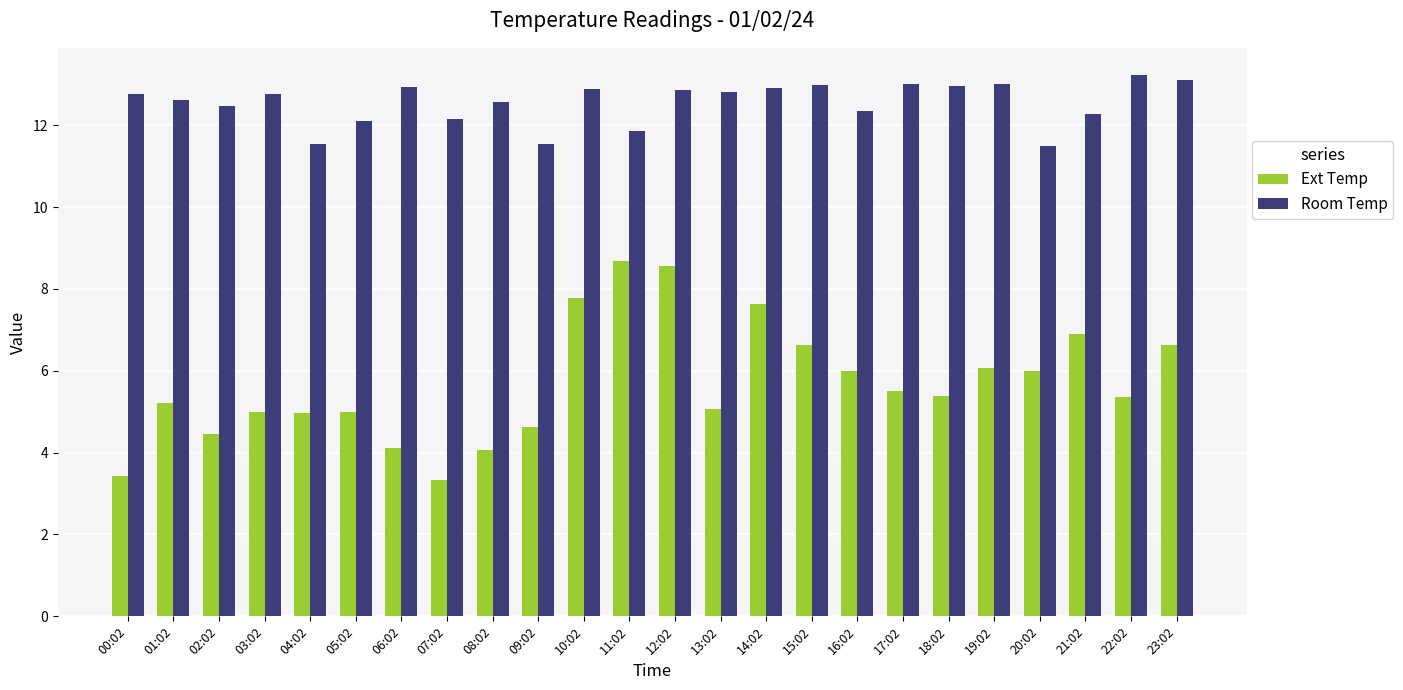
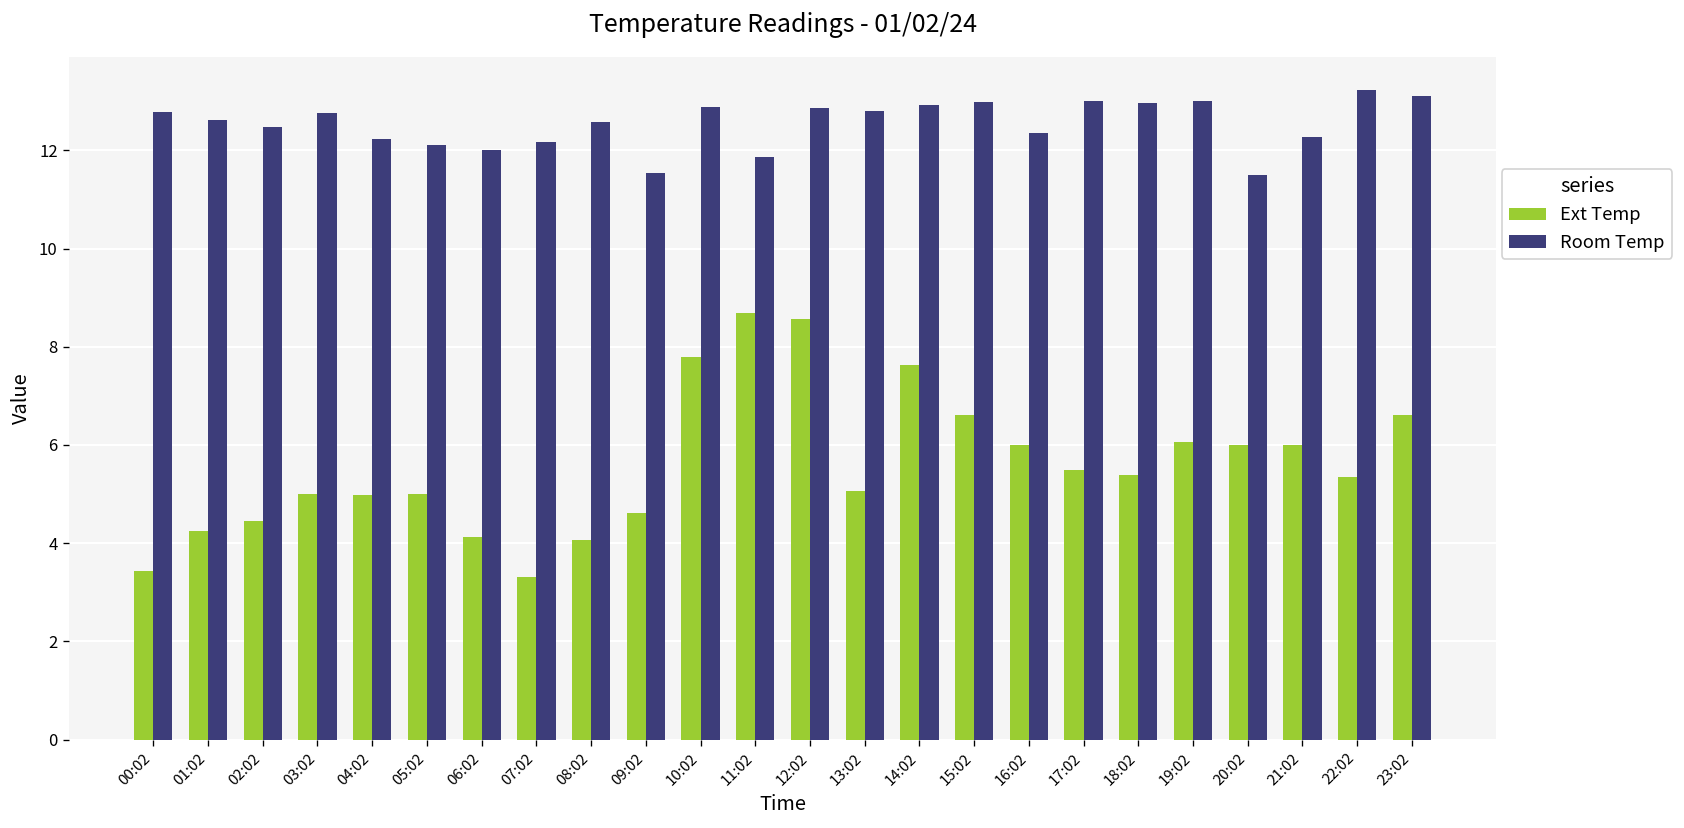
Ext Temp, 01:02: 5.2 -> 4.3
Room Temp, 04:02: 11.5 -> 12.2
Room Temp, 06:02: 12.9 -> 12.0
Ext Temp, 21:02: 6.9 -> 6.0
